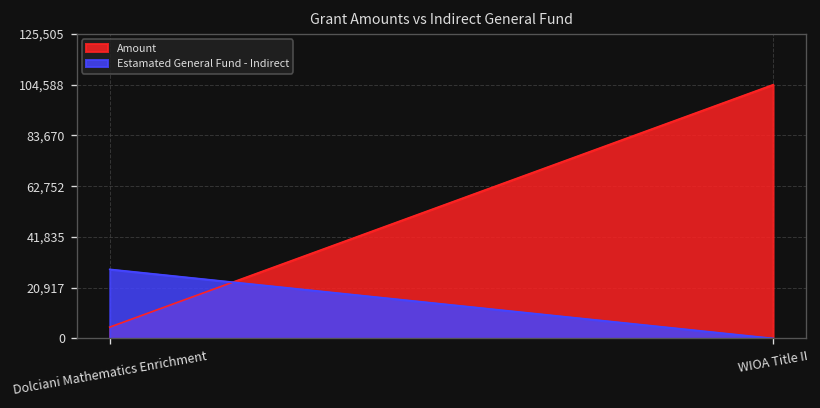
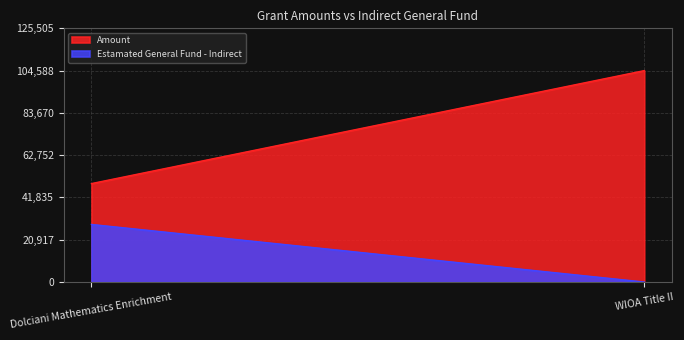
Amount, Dolciani Mathematics Enrichment: 5,000 -> 49,000
